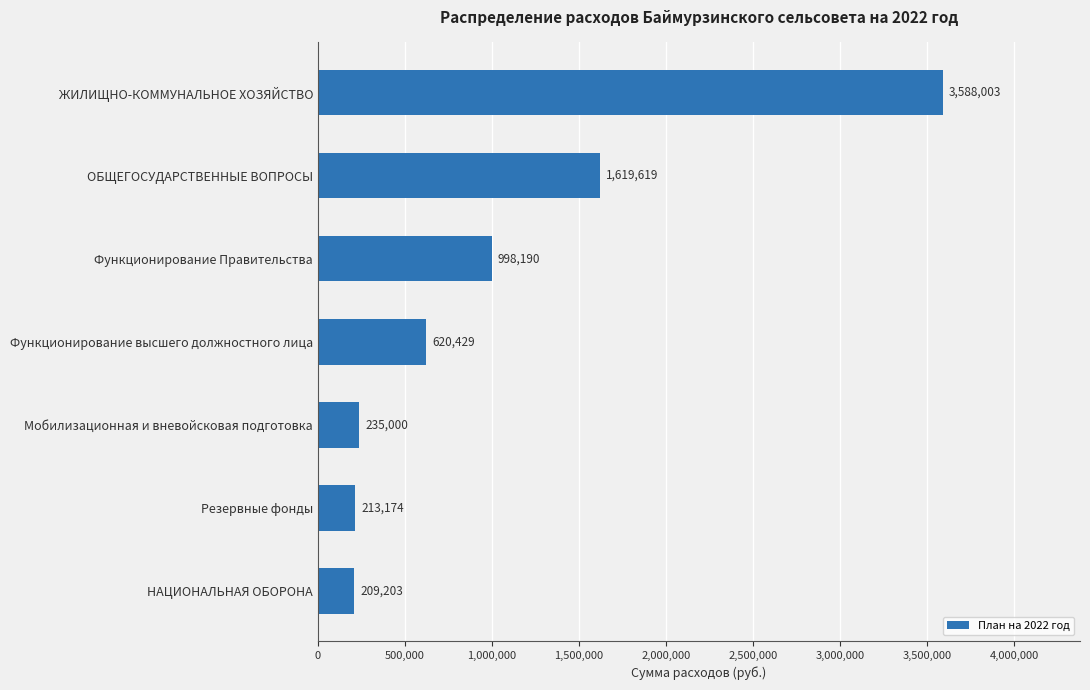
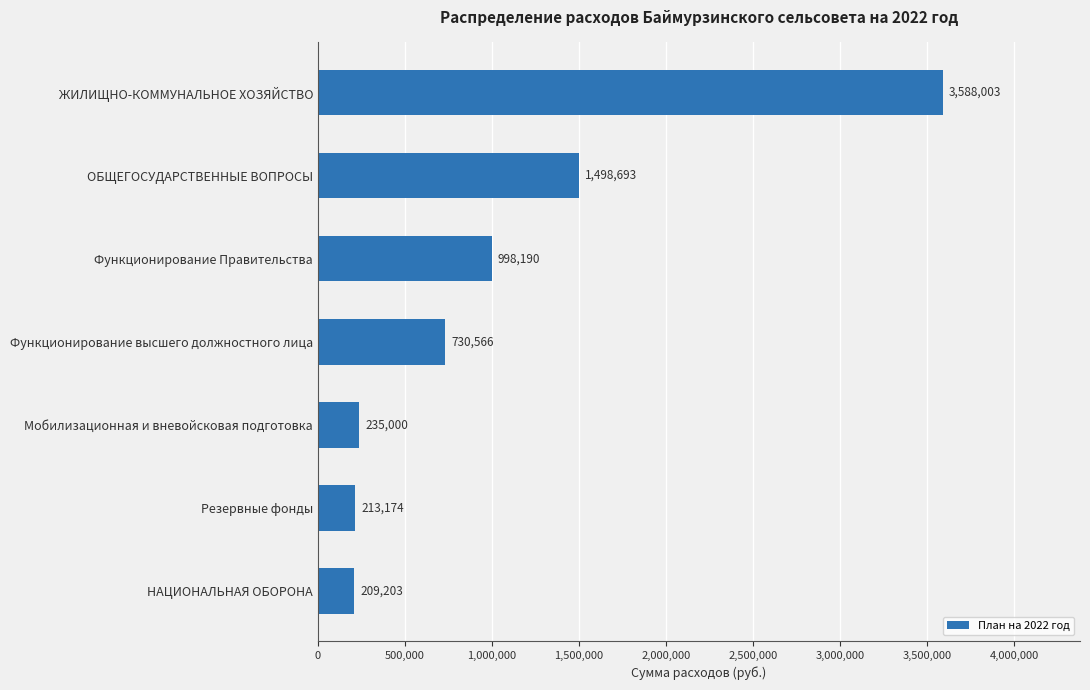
ОБЩЕГОСУДАРСТВЕННЫЕ ВОПРОСЫ: 1,619,619 -> 1,498,693
Функционирование высшего должностного лица: 620,429 -> 730,566
